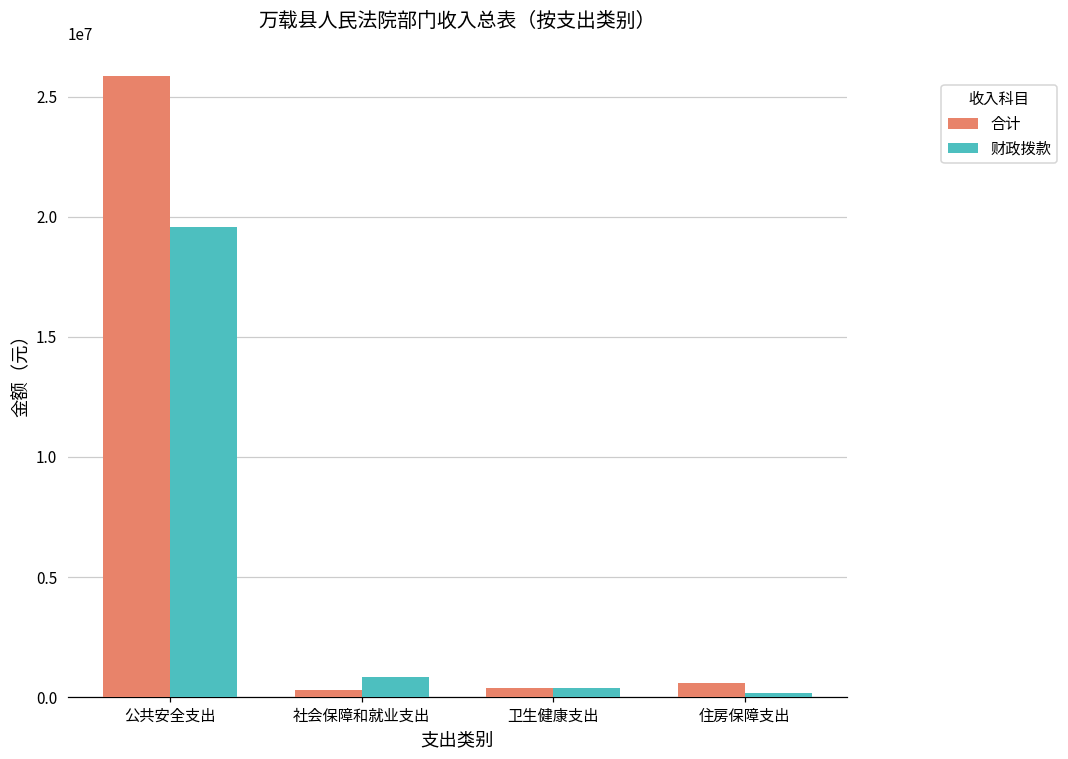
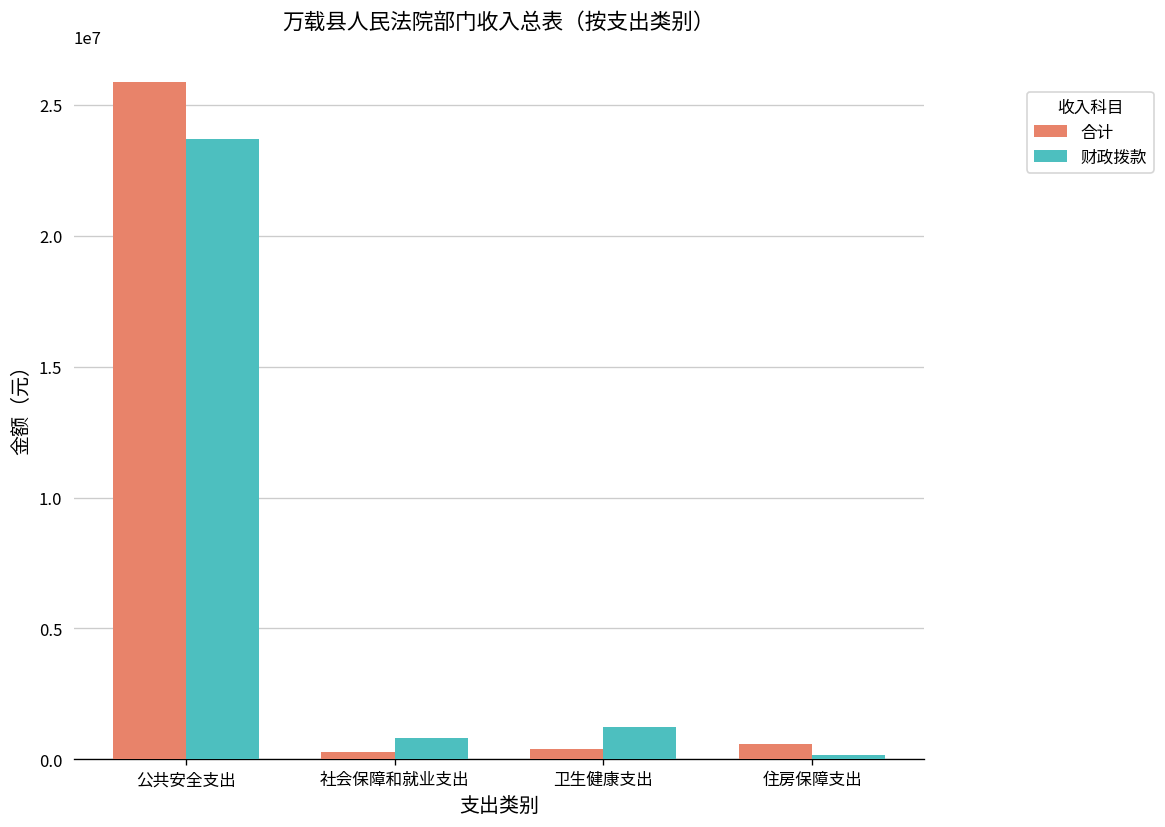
财政拨款, 公共安全支出: 19600000 -> 23700000
财政拨款, 卫生健康支出: 400000 -> 1200000
